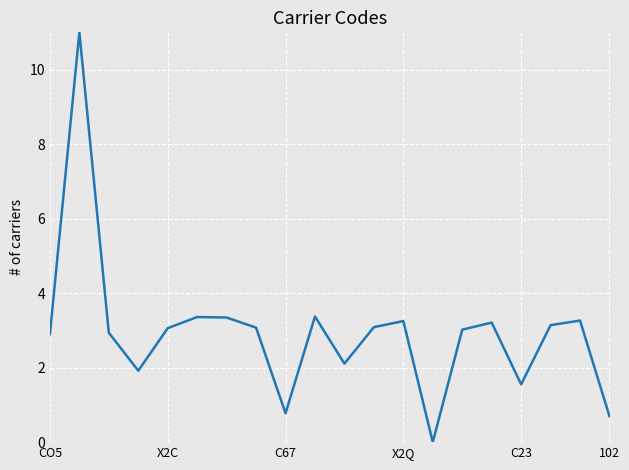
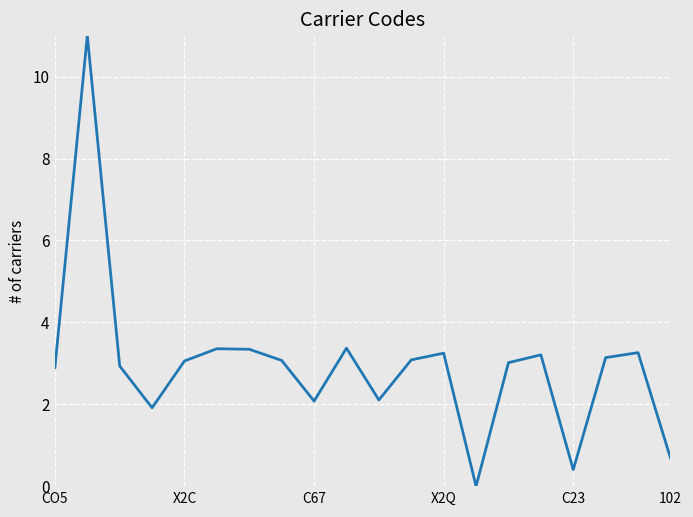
C67: 0.8 -> 2.1
C23: 1.6 -> 0.4
